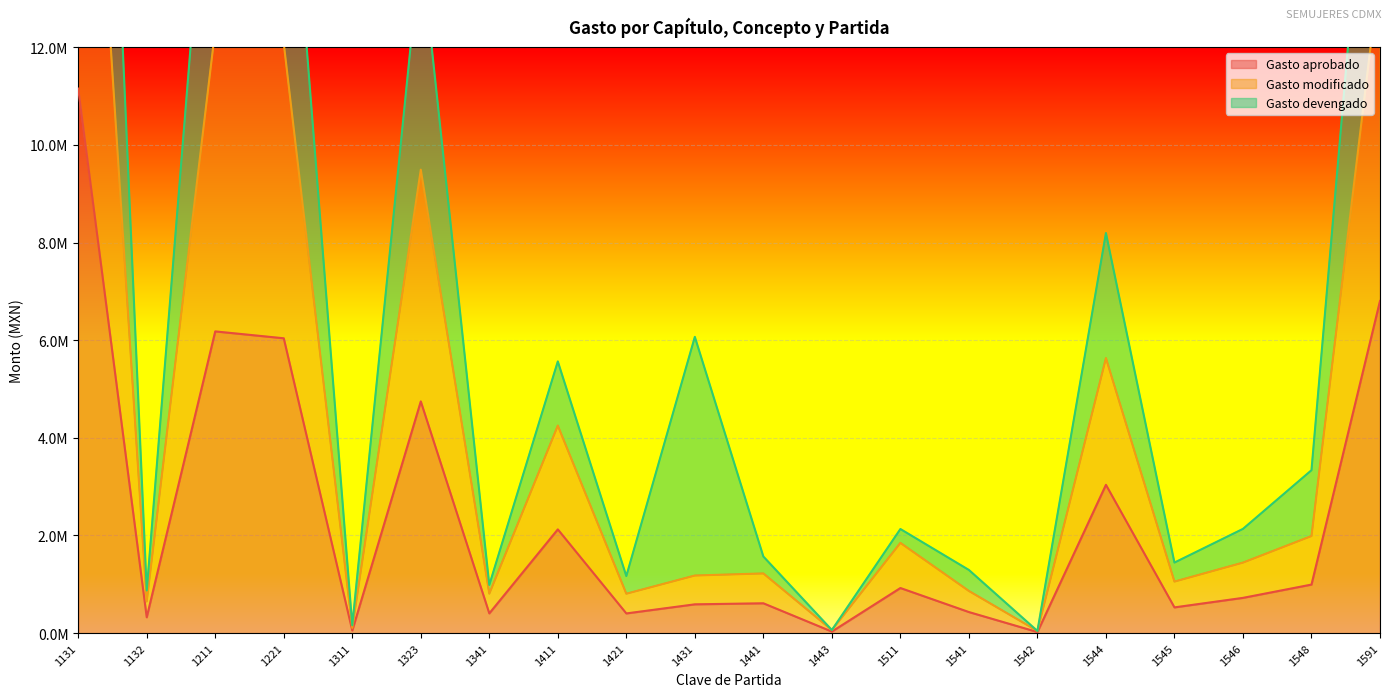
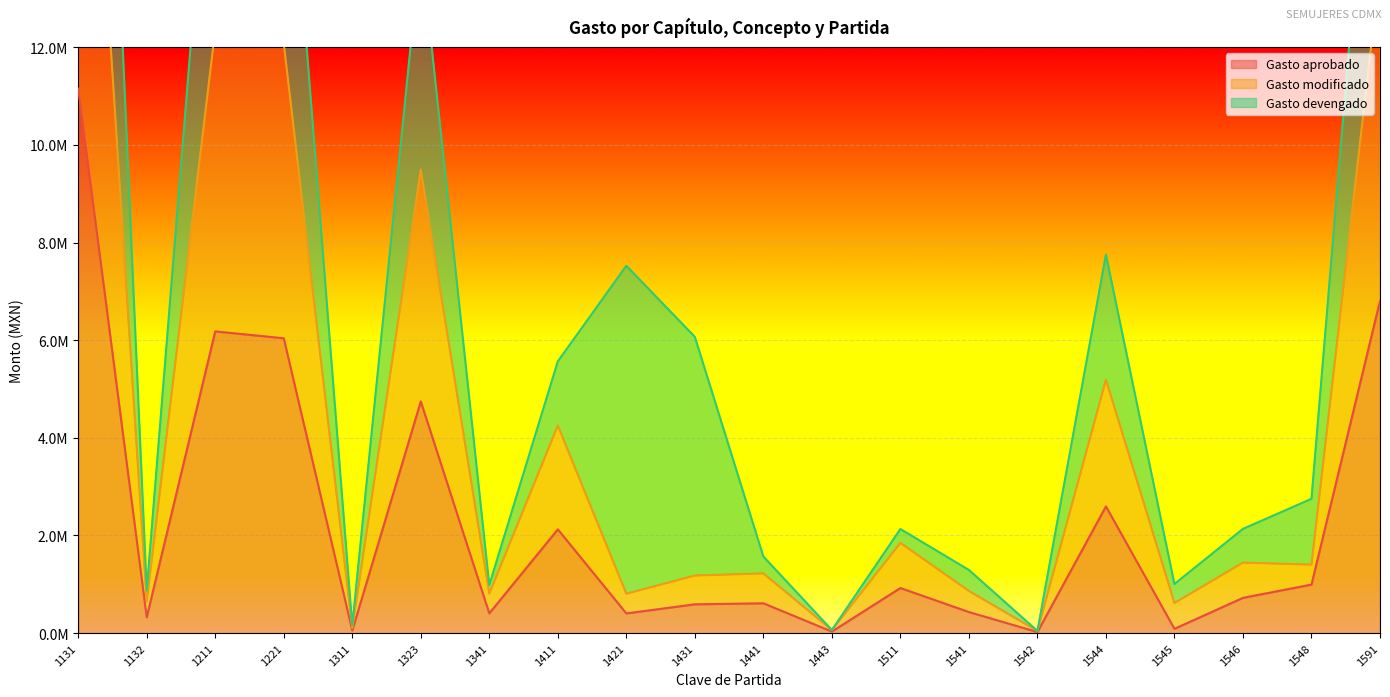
Gasto devengado, 1421: 400000 -> 6700000
Gasto aprobado, 1544: 3000000 -> 2600000
Gasto aprobado, 1545: 500000 -> 100000
Gasto modificado, 1548: 1000000 -> 400000
